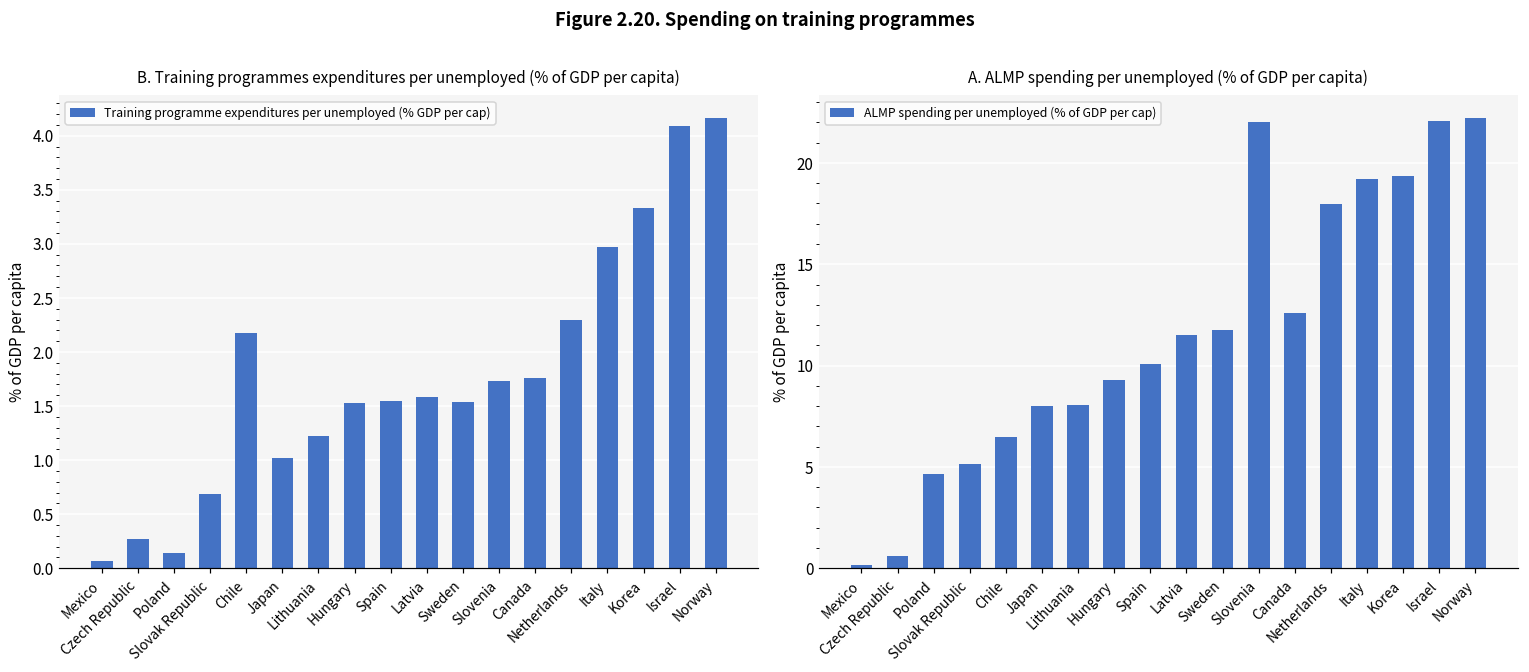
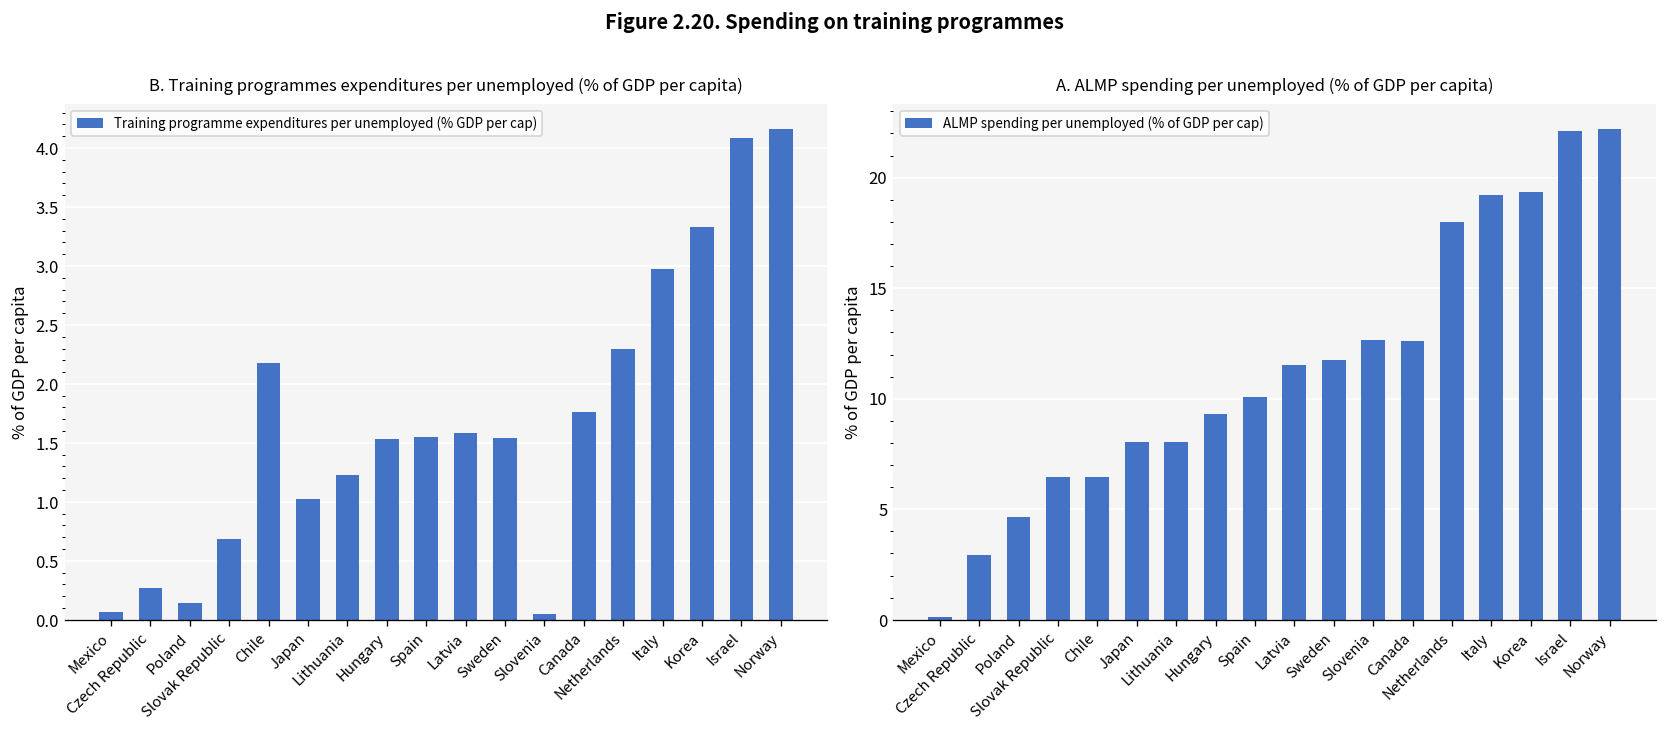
B. Training programmes expenditures per unemployed (% of GDP per capita), Slovenia: 1.7 -> 0.0
A. ALMP spending per unemployed (% of GDP per capita), Czech Republic: 0.6 -> 2.9
A. ALMP spending per unemployed (% of GDP per capita), Slovak Republic: 5.2 -> 6.4
A. ALMP spending per unemployed (% of GDP per capita), Slovenia: 22.0 -> 12.7
